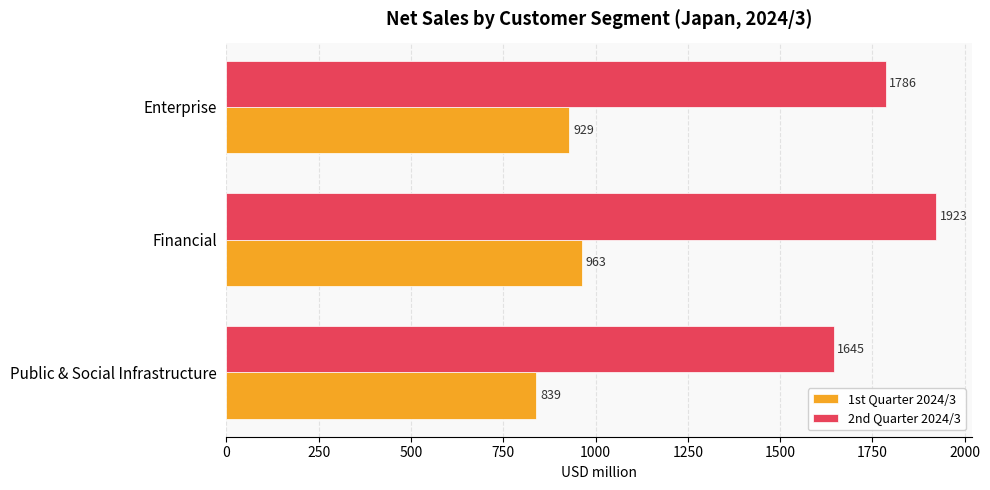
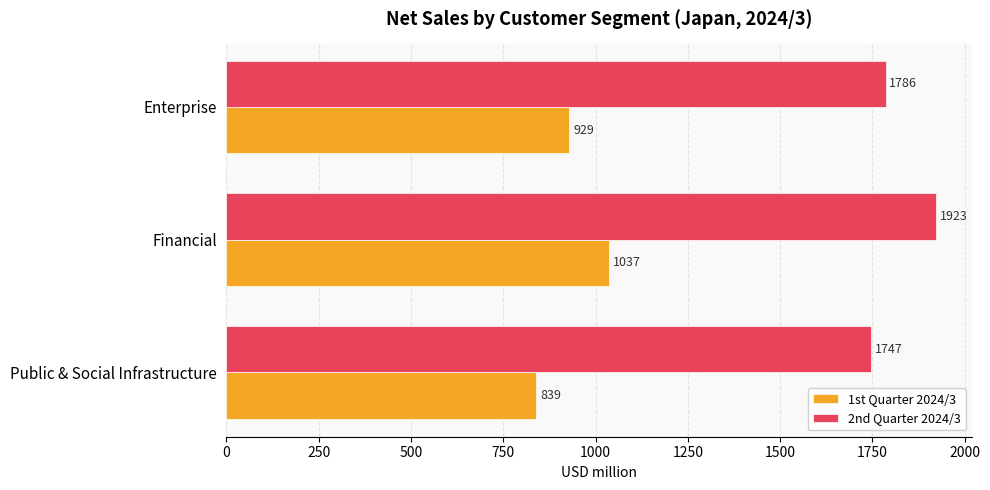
1st Quarter 2024/3, Financial: 963 -> 1037
2nd Quarter 2024/3, Public & Social Infrastructure: 1645 -> 1747
